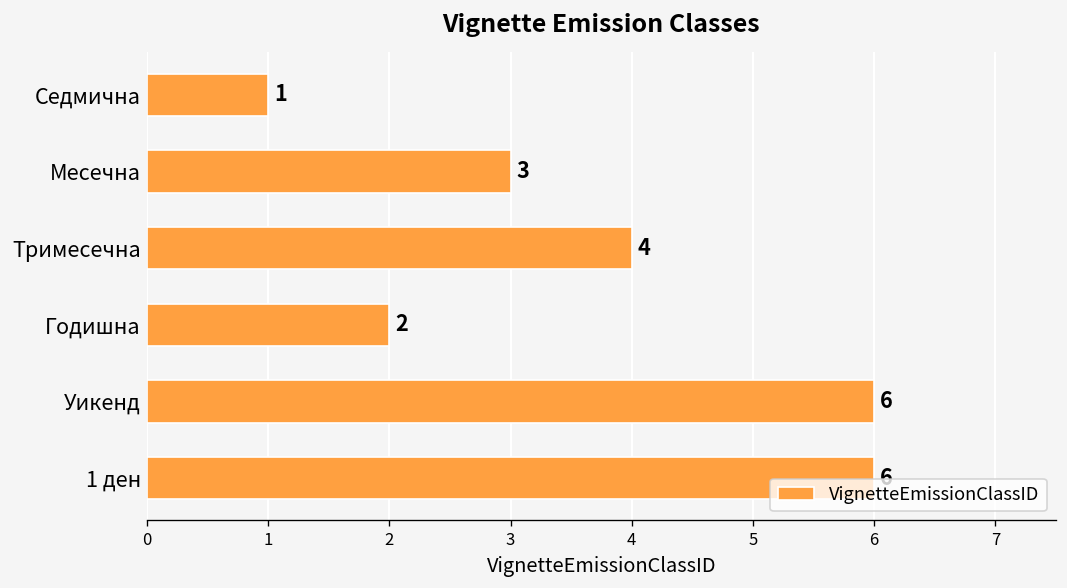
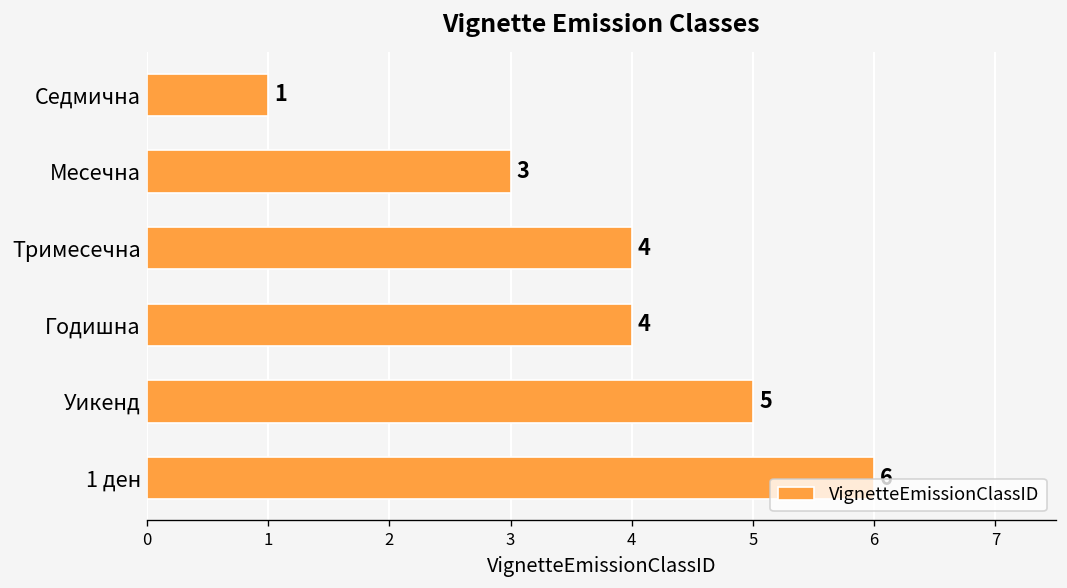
Годишна: 2 -> 4
Уикенд: 6 -> 5
